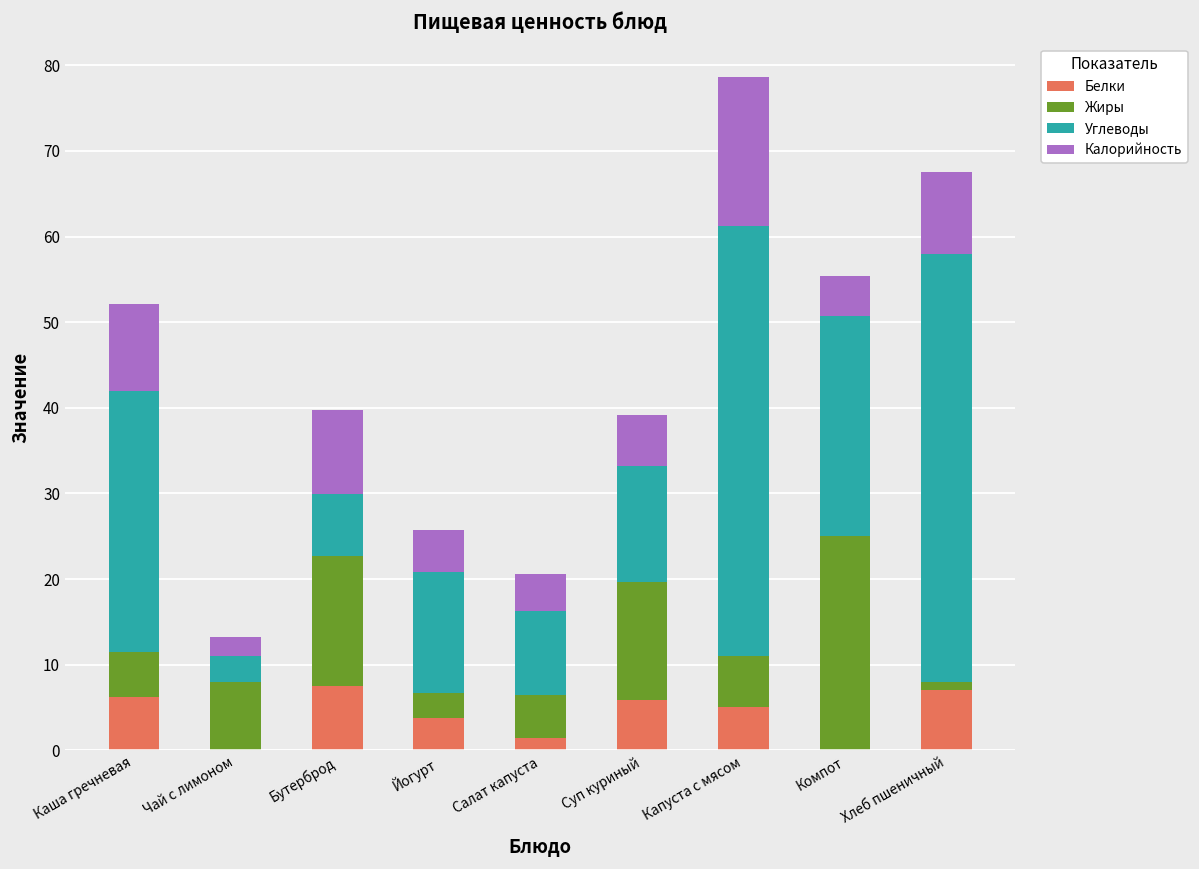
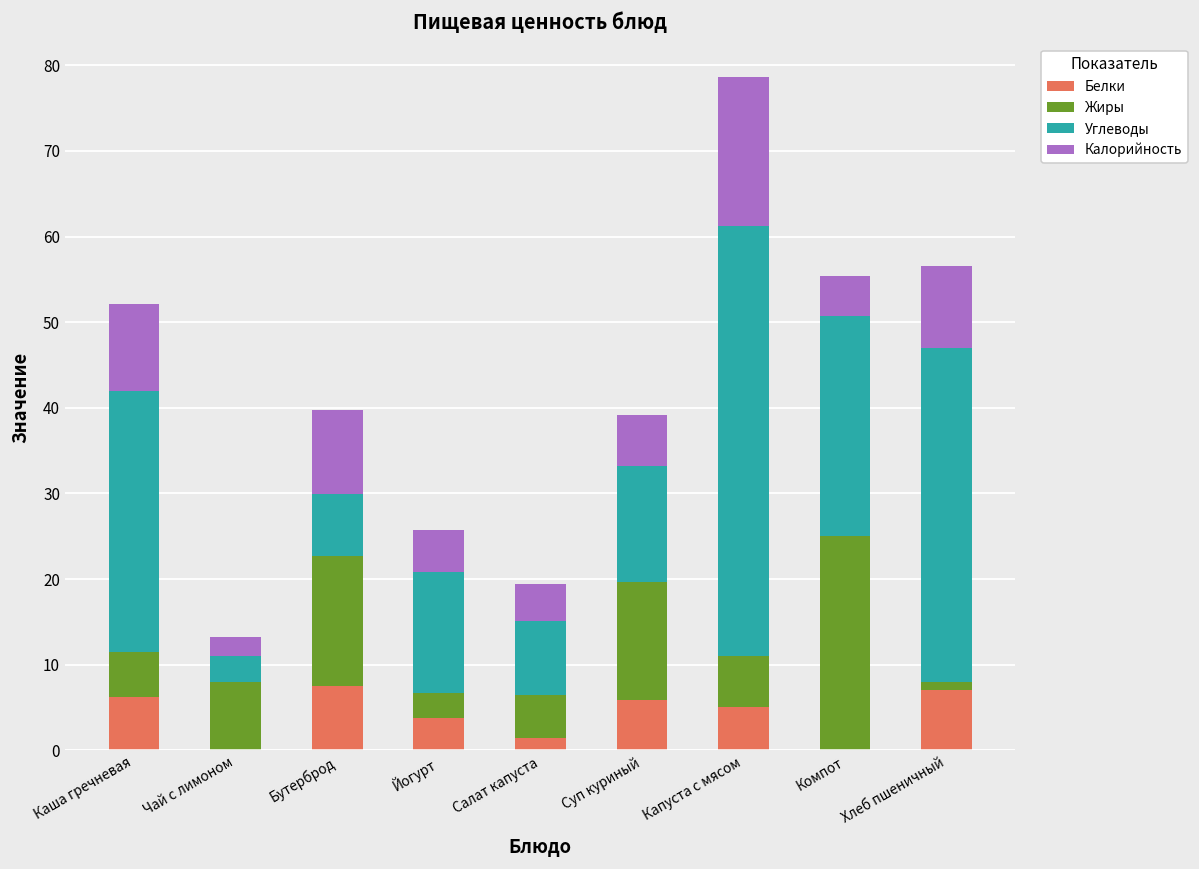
Углеводы, Салат капуста: 10 -> 9
Углеводы, Хлеб пшеничный: 50 -> 39
